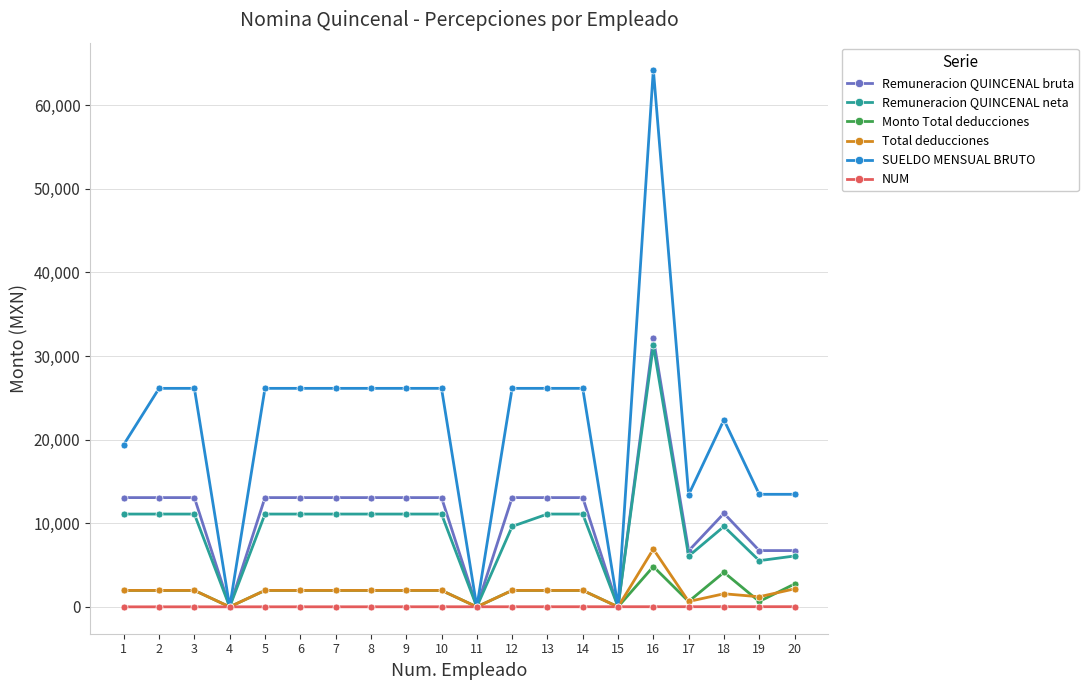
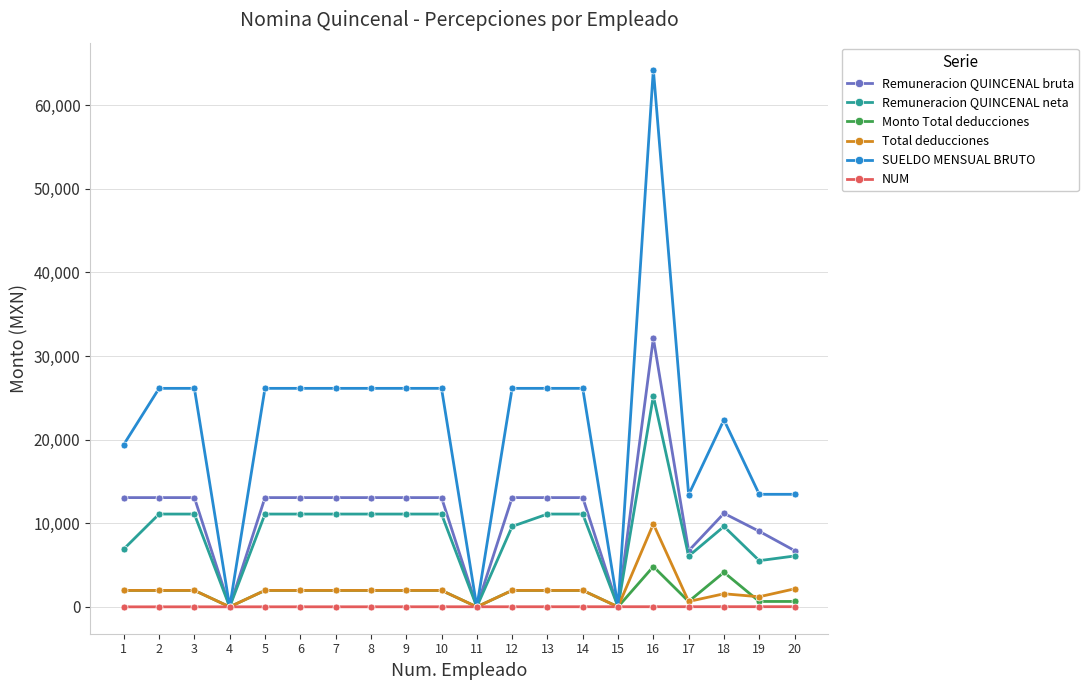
Remuneracion QUINCENAL neta, 1: 11,000 -> 7,000
Remuneracion QUINCENAL neta, 16: 31,000 -> 25,000
Total deducciones, 16: 7,000 -> 10,000
Remuneracion QUINCENAL bruta, 19: 7,000 -> 9,000
Monto Total deducciones, 20: 3,000 -> 1,000
